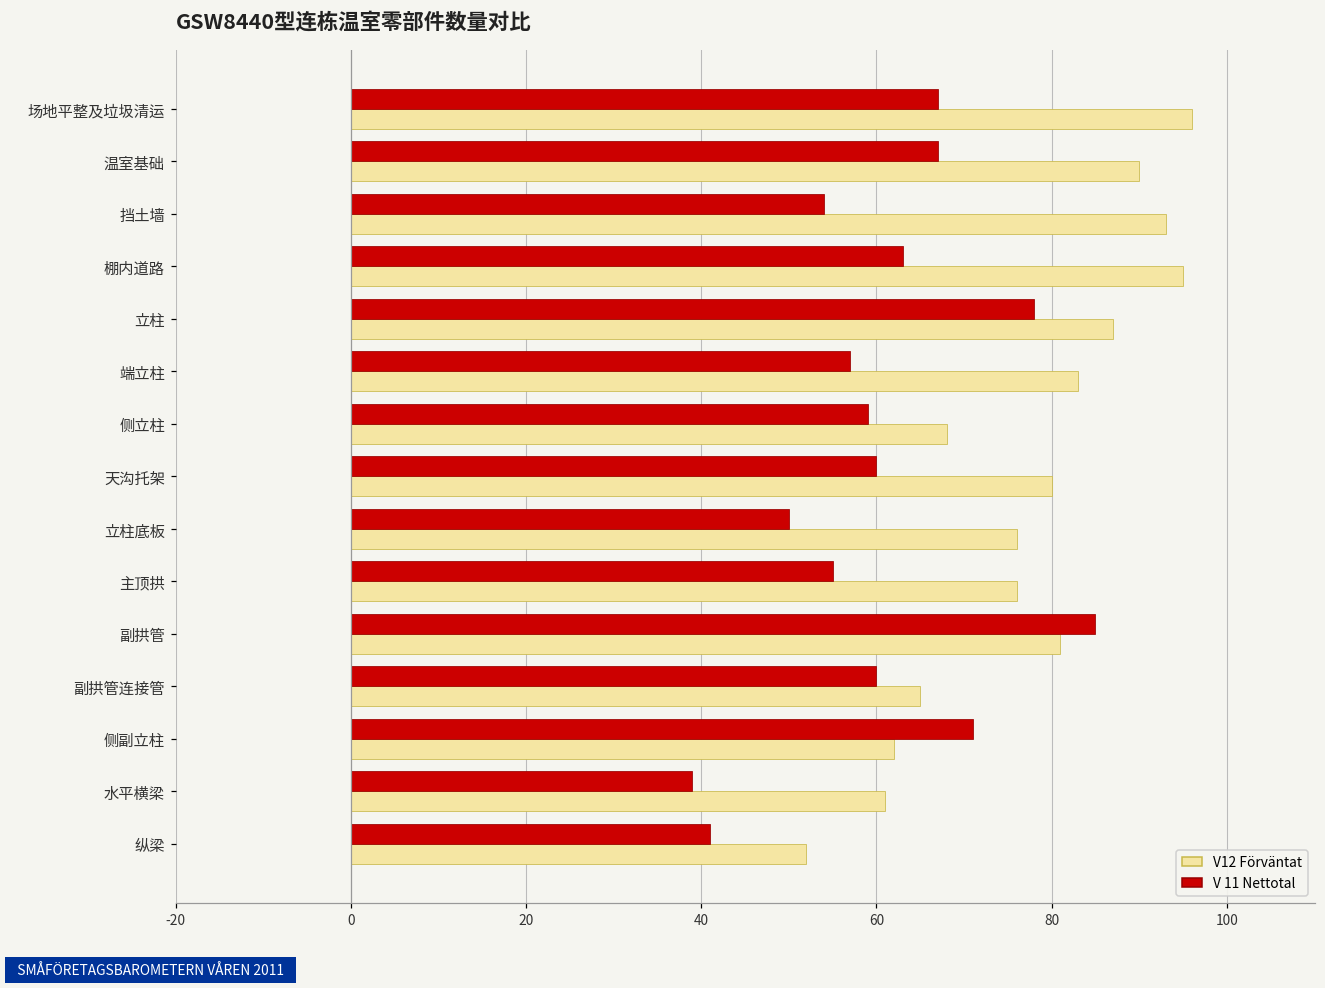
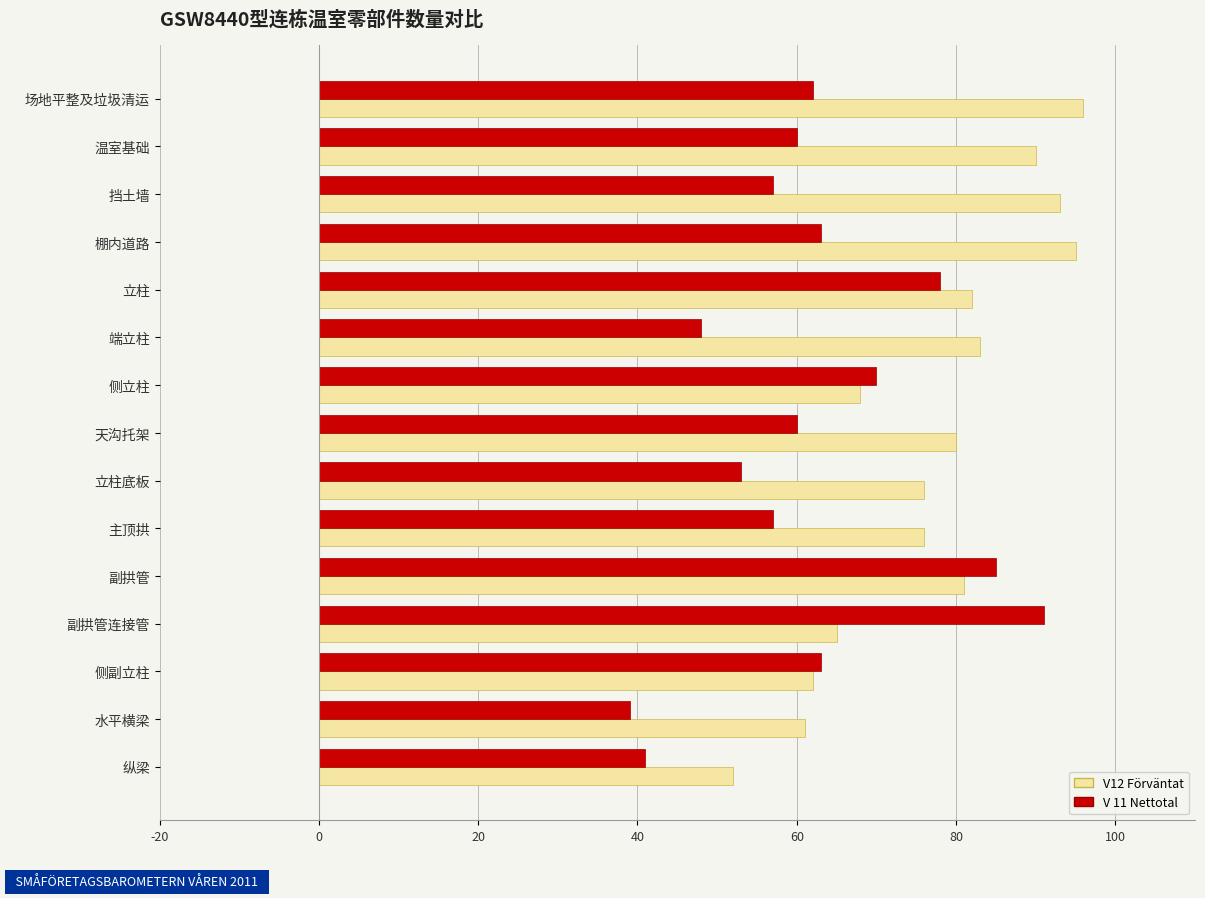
V 11 Nettotal, 场地平整及垃圾清运: 67 -> 62
V 11 Nettotal, 温室基础: 67 -> 60
V 11 Nettotal, 挡土墙: 54 -> 57
V12 Förväntat, 立柱: 87 -> 82
V 11 Nettotal, 端立柱: 57 -> 48
V 11 Nettotal, 侧立柱: 59 -> 70
V 11 Nettotal, 立柱底板: 50 -> 53
V 11 Nettotal, 主顶拱: 55 -> 57
V 11 Nettotal, 副拱管连接管: 60 -> 91
V 11 Nettotal, 侧副立柱: 71 -> 63
